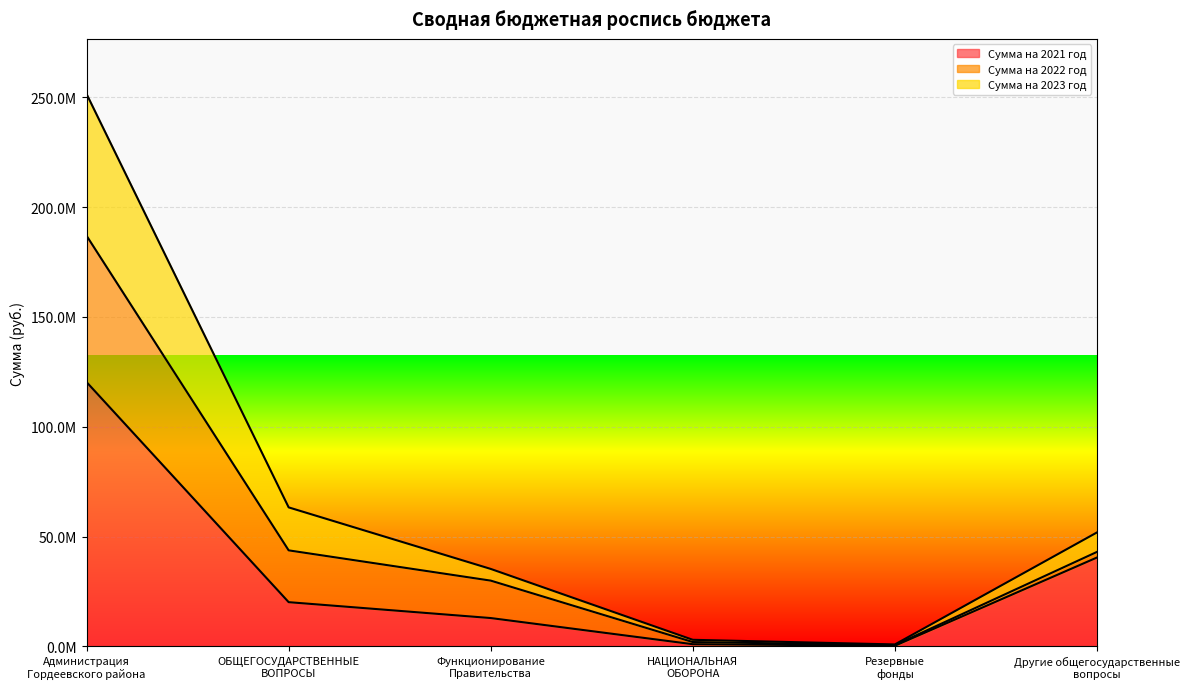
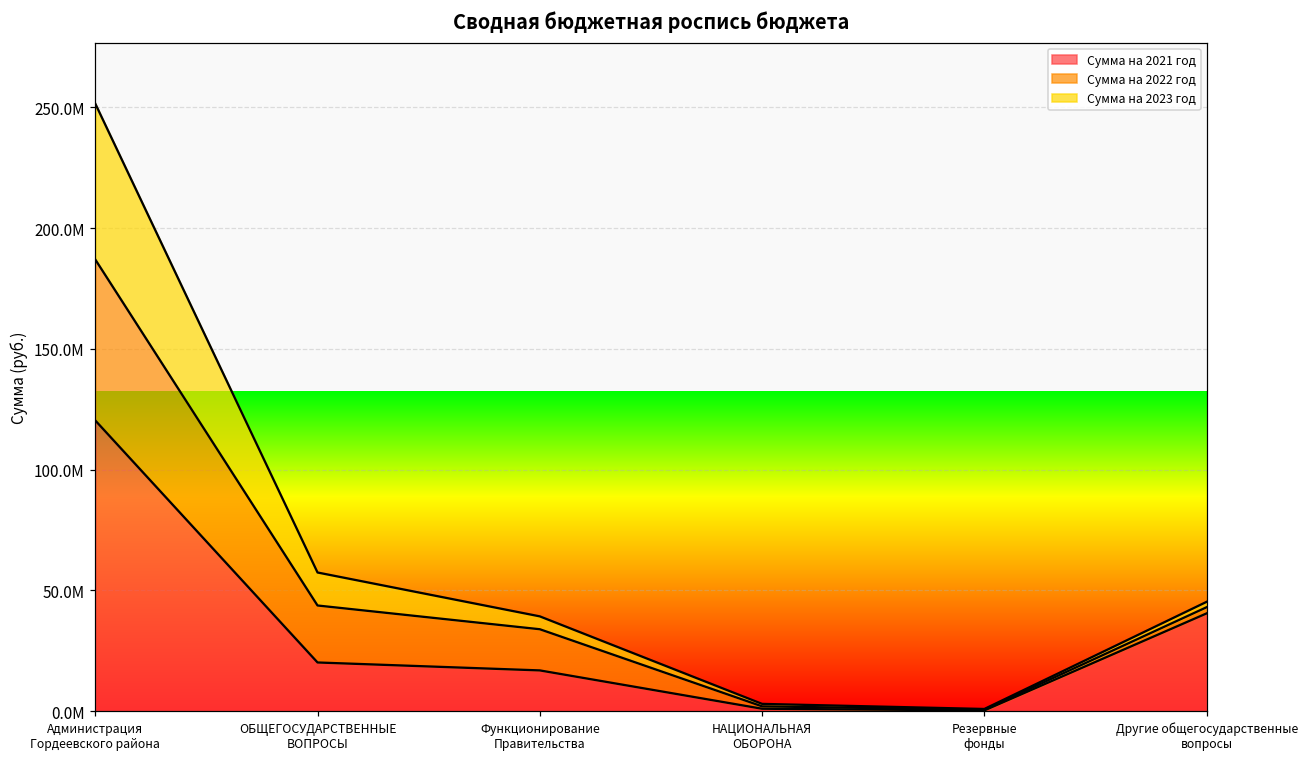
Сумма на 2023 год, ОБЩЕГОСУДАРСТВЕННЫЕ ВОПРОСЫ: 20000000 -> 14000000
Сумма на 2021 год, Функционирование Правительства: 13000000 -> 17000000
Сумма на 2023 год, Другие общегосударственные вопросы: 9000000 -> 2000000
